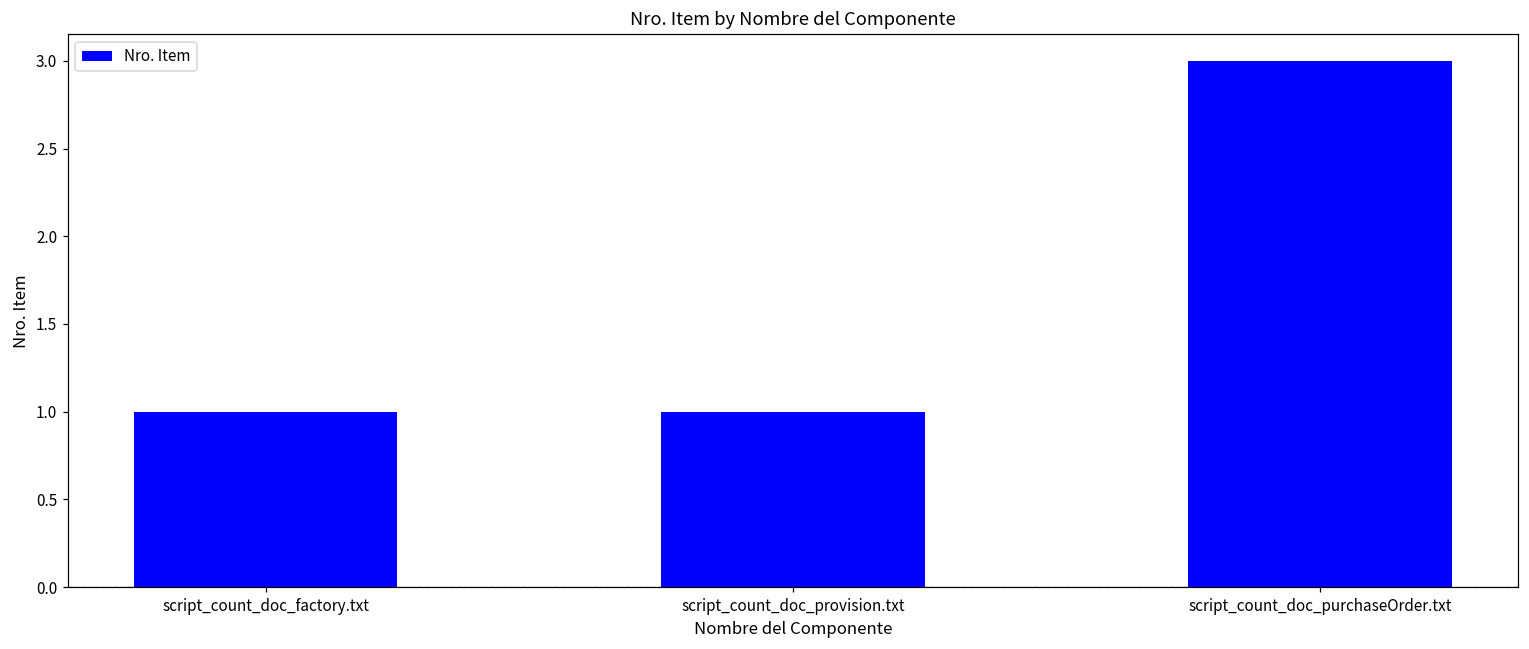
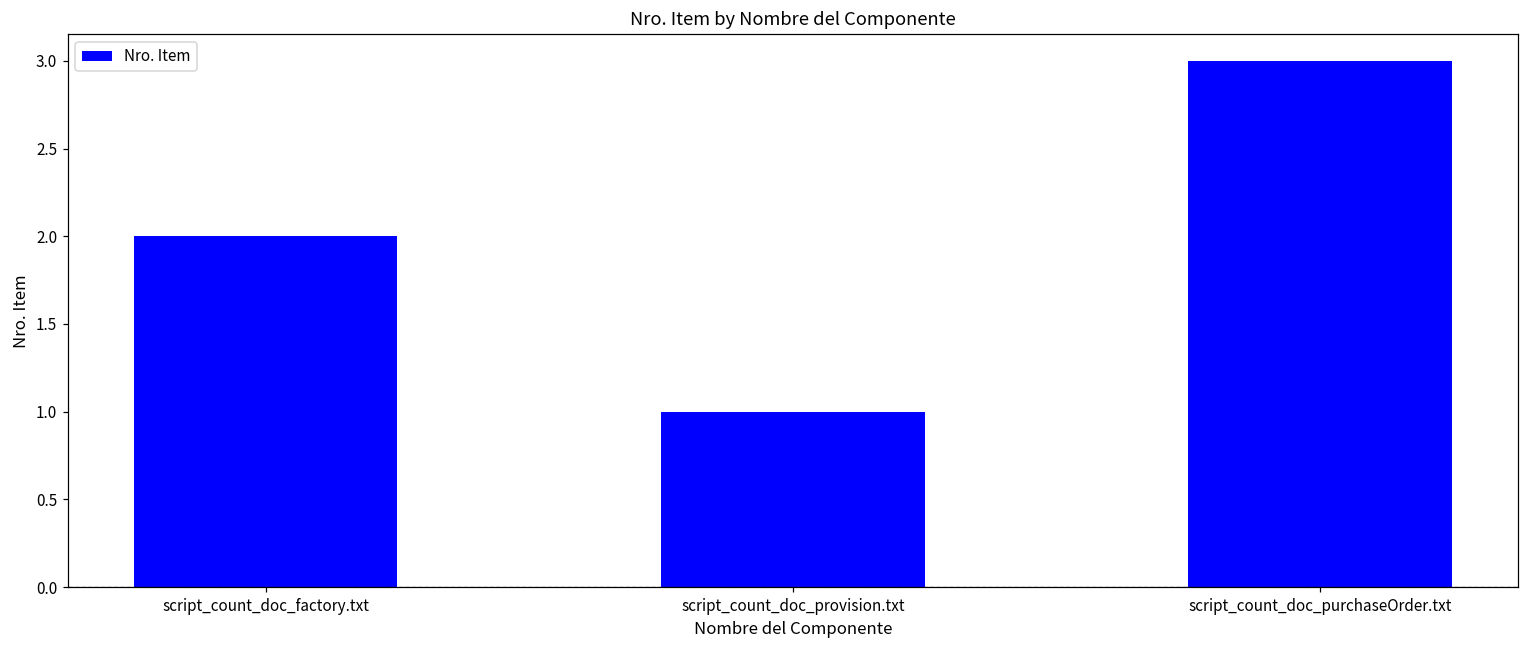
script_count_doc_factory.txt: 1 -> 2
